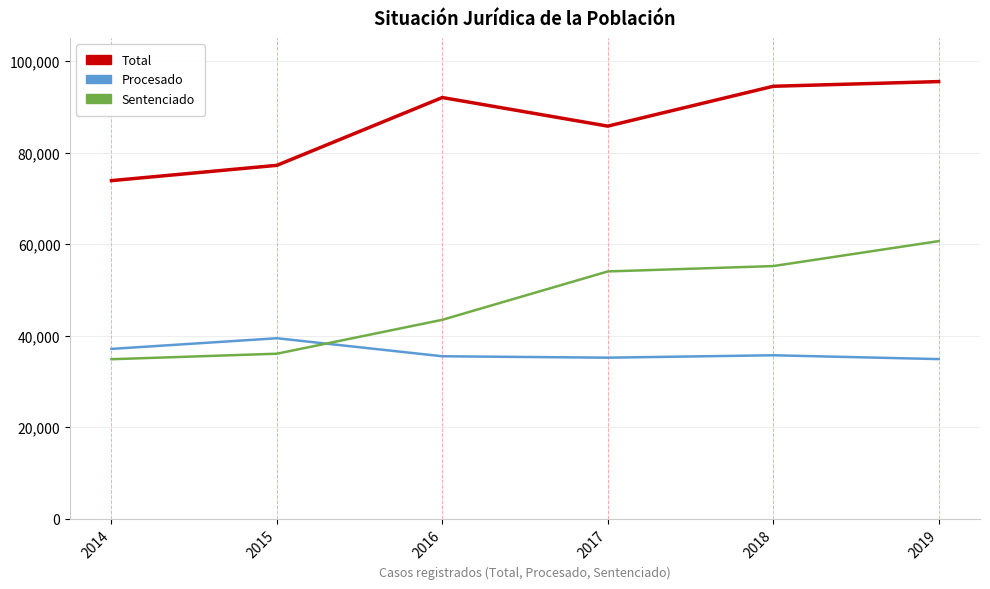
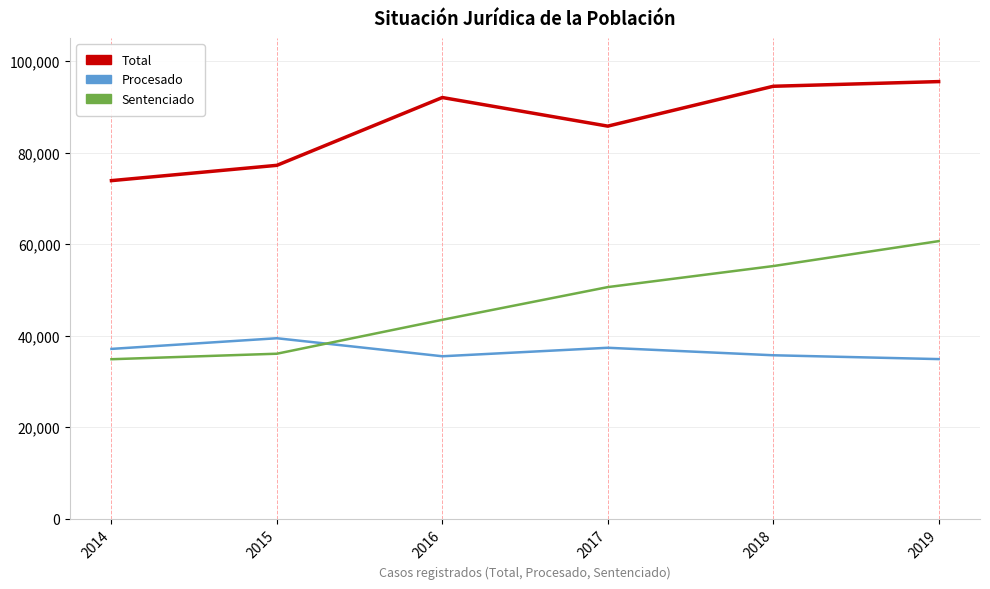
Procesado, 2017: 35,000 -> 37,000
Sentenciado, 2017: 54,000 -> 51,000
